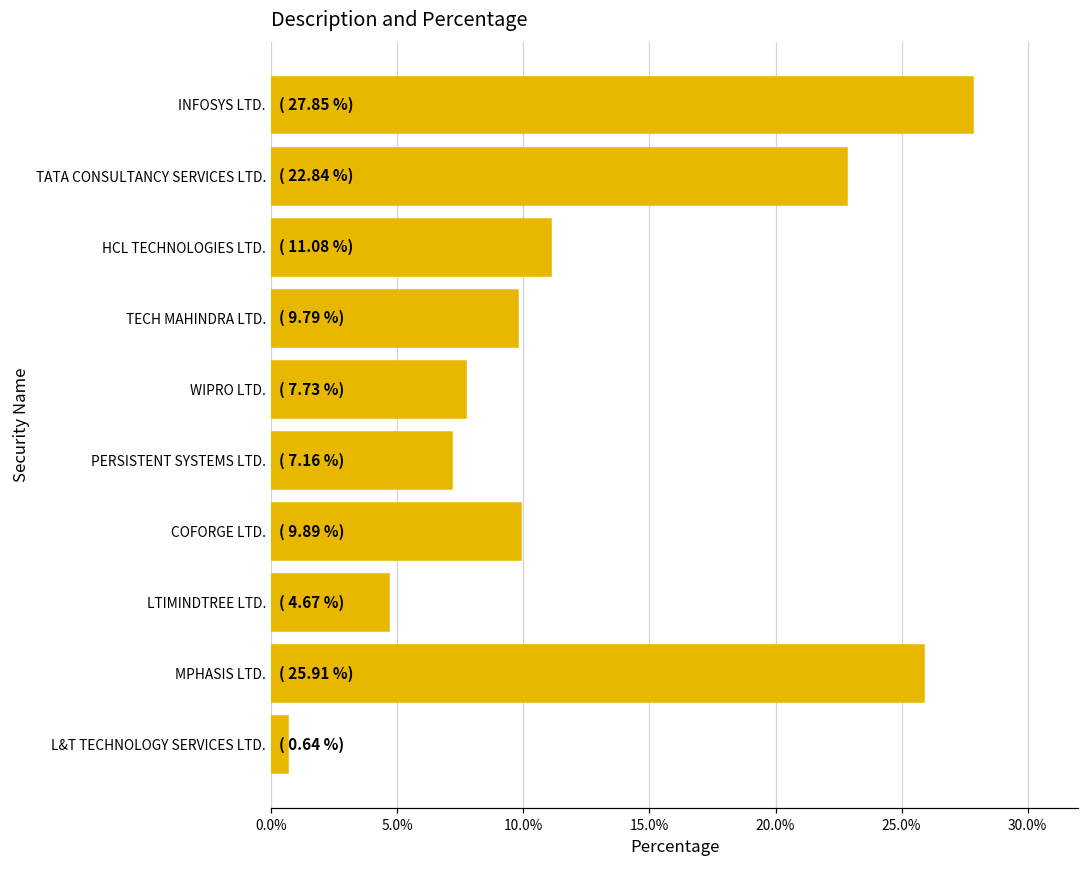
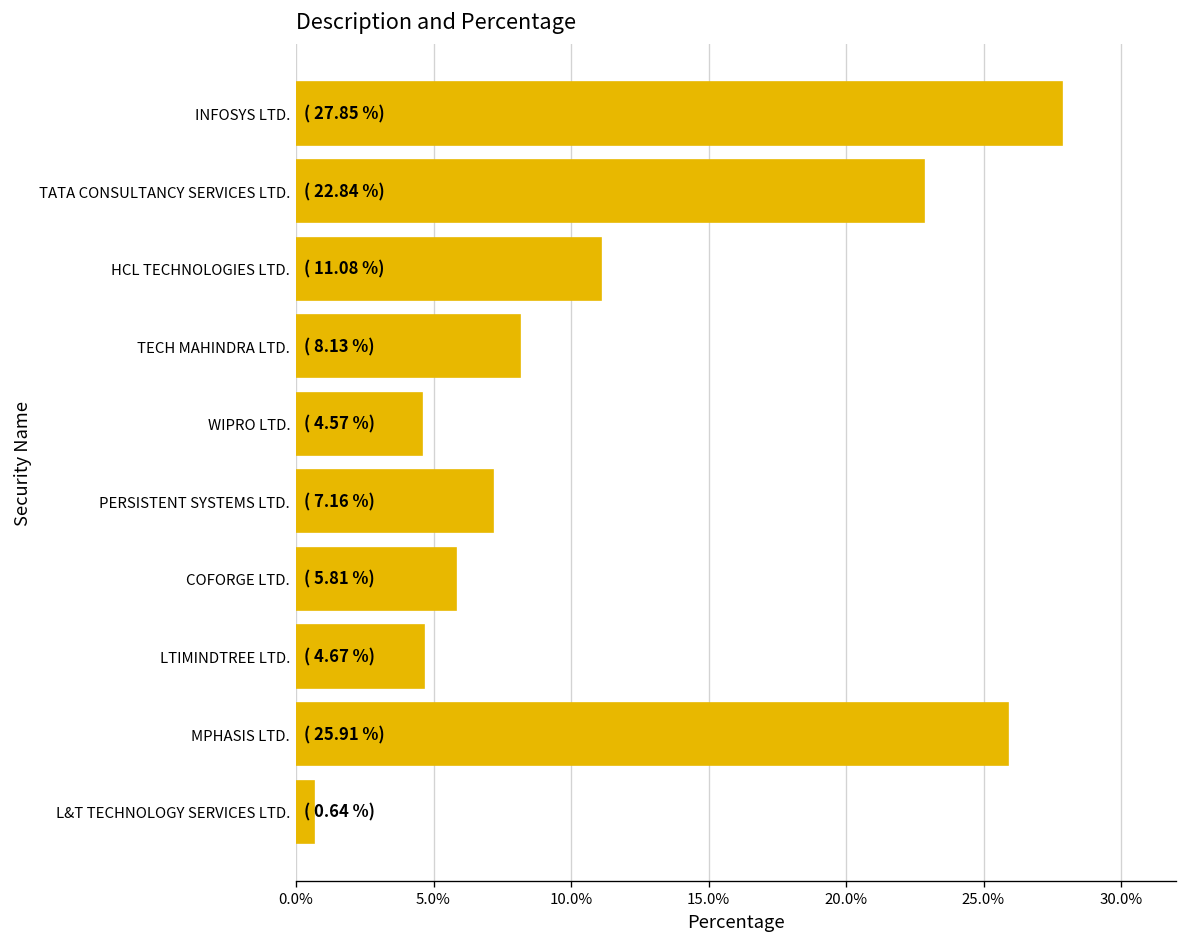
TECH MAHINDRA LTD.: 9.79 % -> 8.13 %
WIPRO LTD.: 7.73 % -> 4.57 %
COFORGE LTD.: 9.89 % -> 5.81 %
